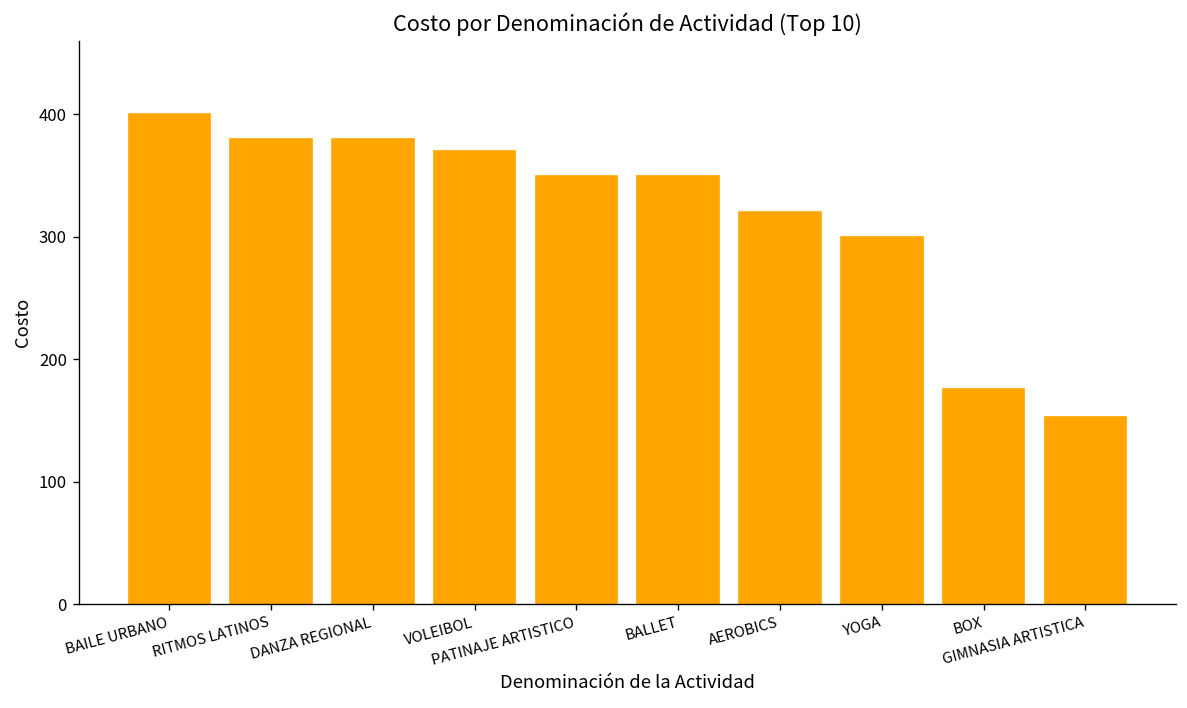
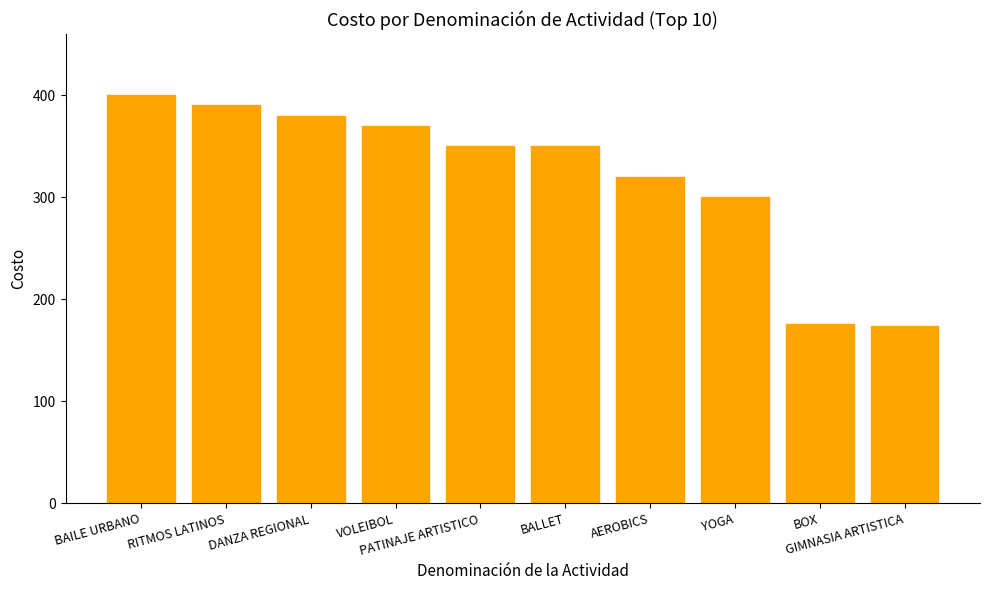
RITMOS LATINOS: 380 -> 390
GIMNASIA ARTISTICA: 153 -> 174
